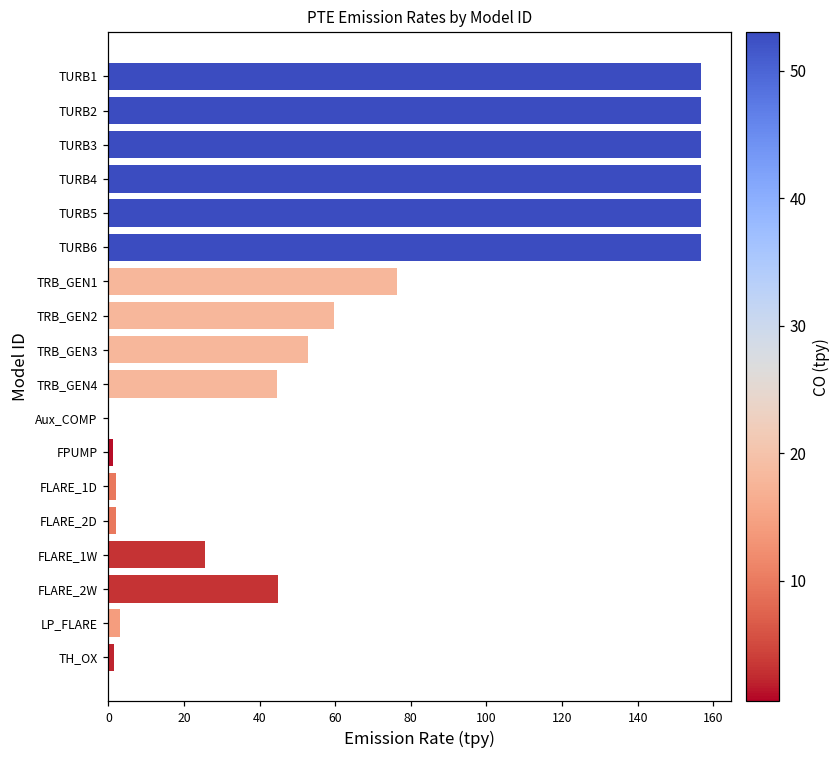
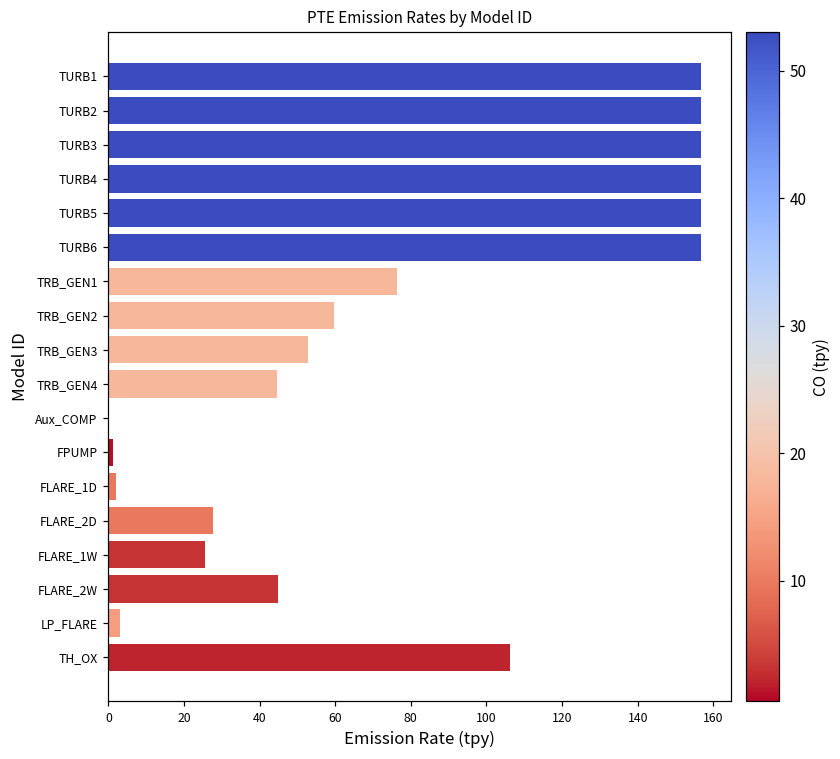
FLARE_2D: 2 -> 28
TH_OX: 1 -> 106
